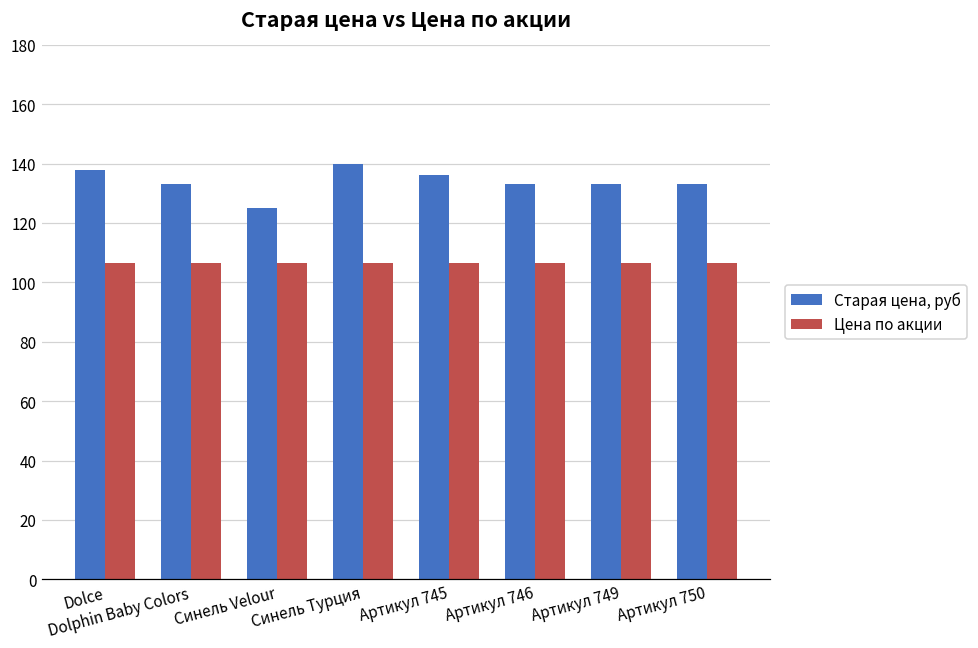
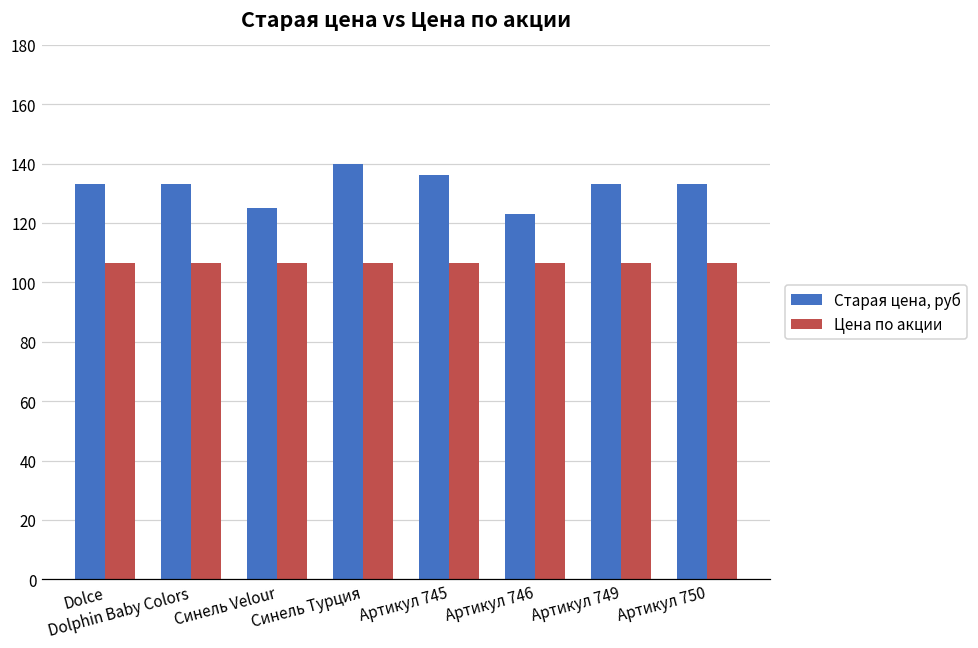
Старая цена, руб, Dolce: 138 -> 133
Старая цена, руб, Артикул 746: 133 -> 123
